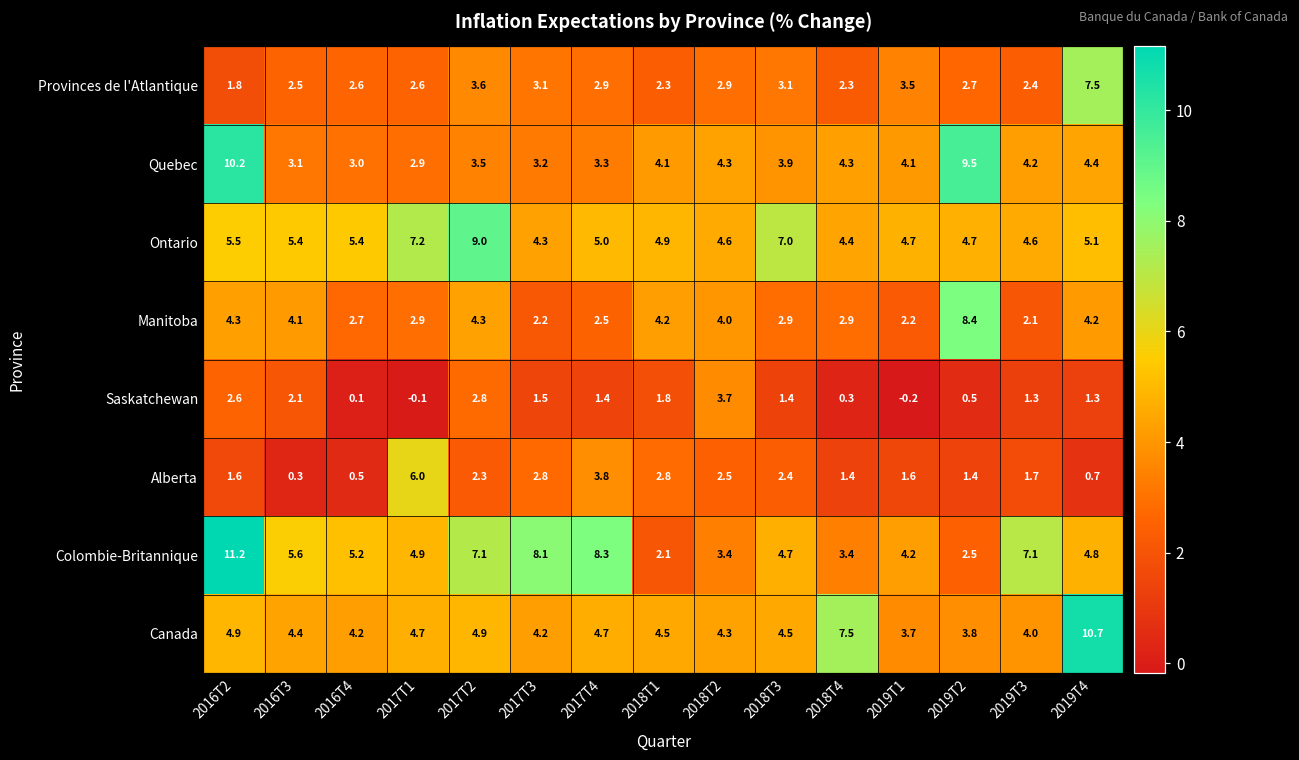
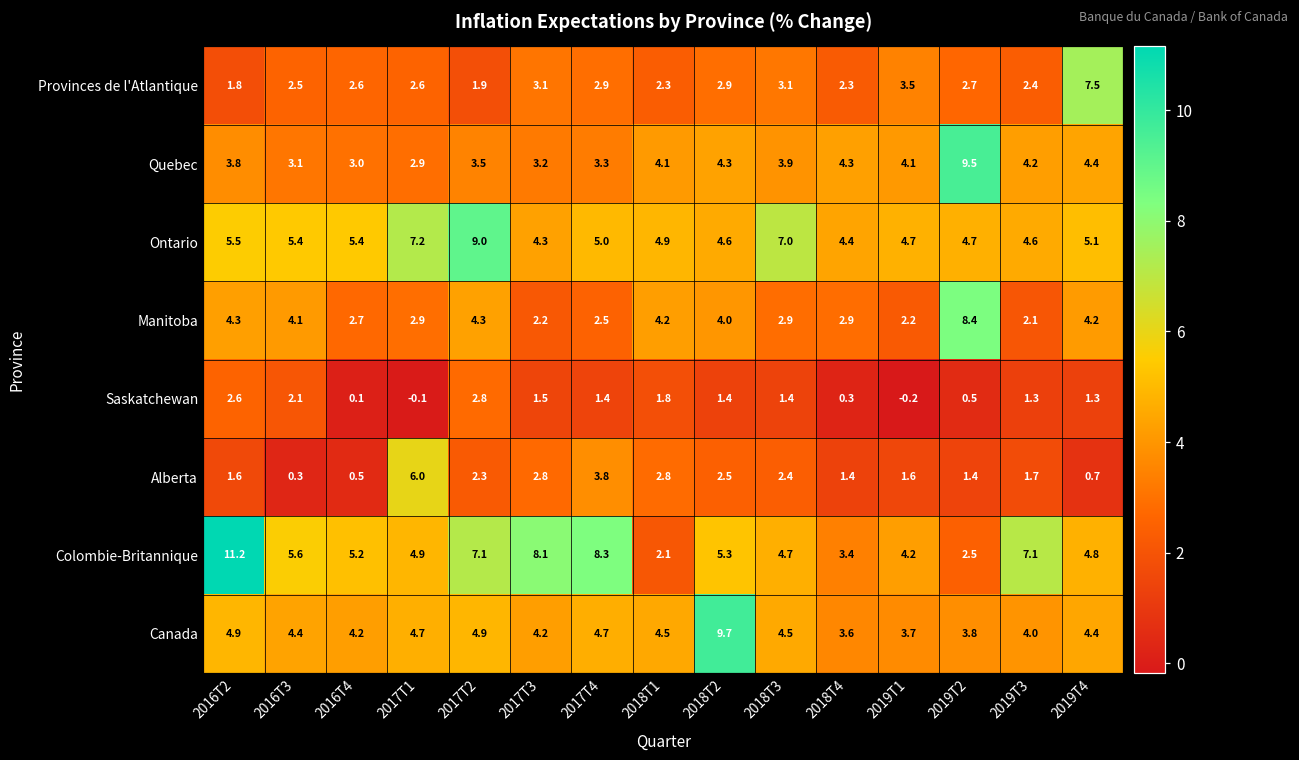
Provinces de l'Atlantique, 2017T2: 3.6 -> 1.9
Quebec, 2016T2: 10.2 -> 3.8
Saskatchewan, 2018T2: 3.7 -> 1.4
Colombie-Britannique, 2018T2: 3.4 -> 5.3
Canada, 2018T2: 4.3 -> 9.7
Canada, 2018T4: 7.5 -> 3.6
Canada, 2019T4: 10.7 -> 4.4
